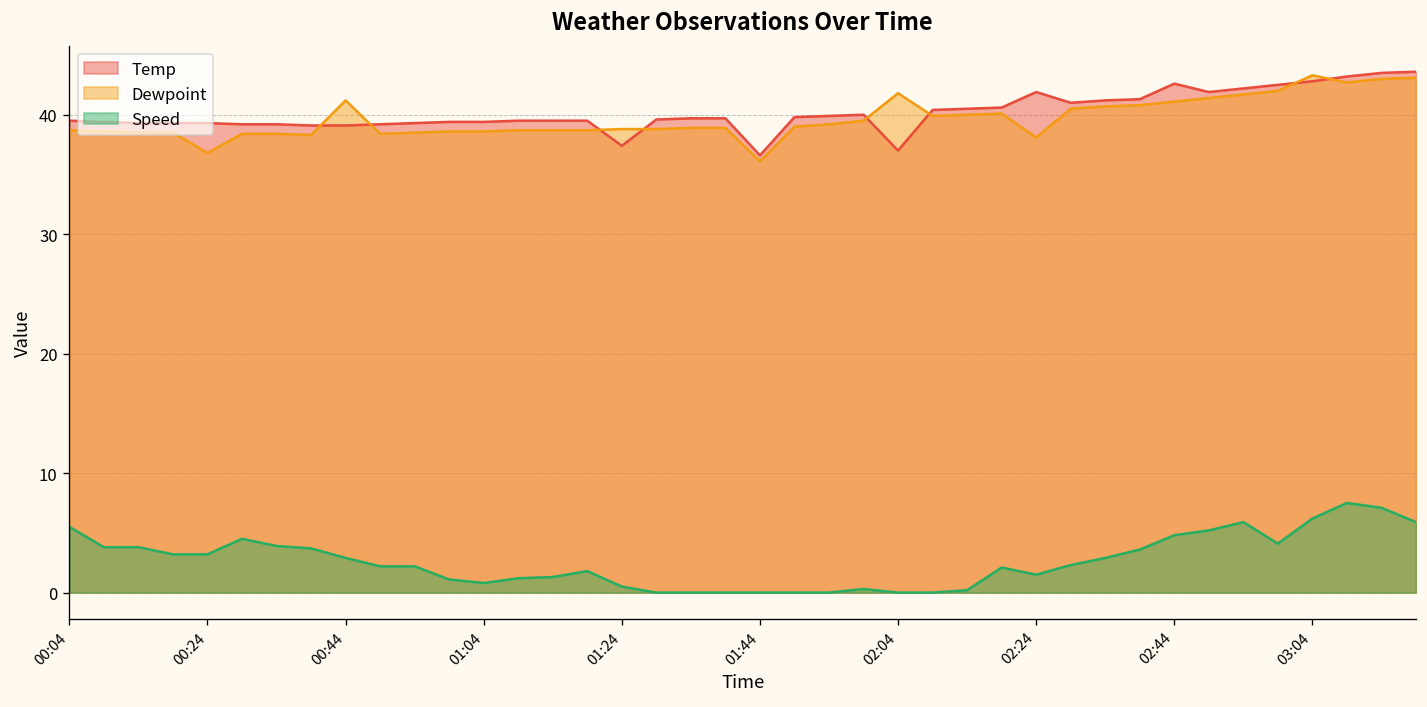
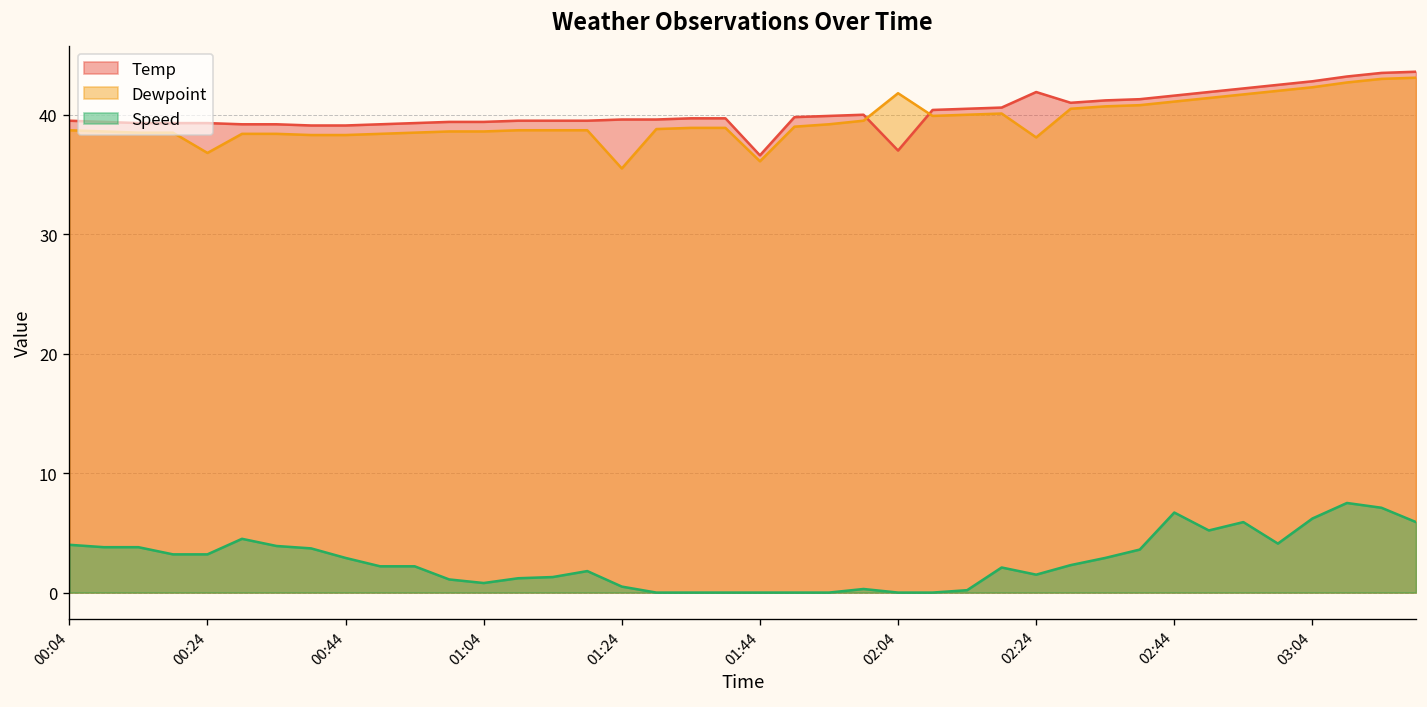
Speed, 00:04: 6 -> 4
Dewpoint, 00:44: 41 -> 38
Temp, 01:24: 37 -> 40
Dewpoint, 01:24: 39 -> 36
Temp, 02:44: 43 -> 42
Speed, 02:44: 5 -> 7
Dewpoint, 03:04: 43 -> 42
